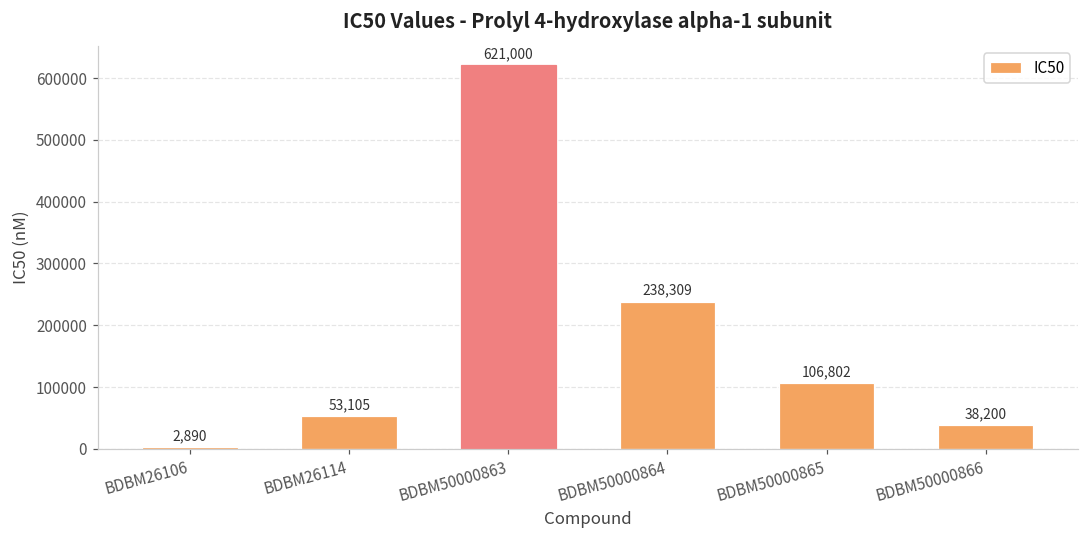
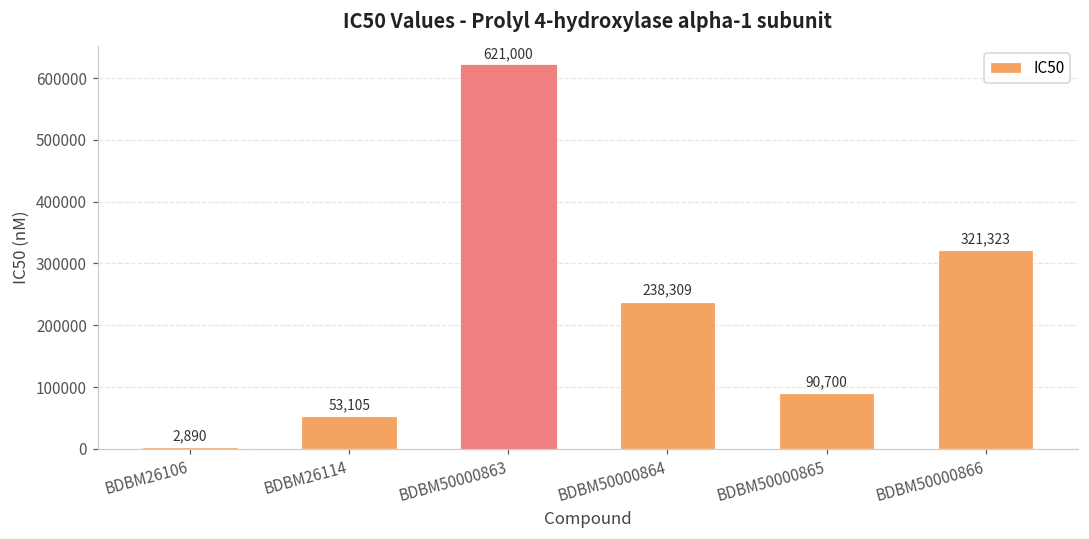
BDBM50000865: 106,802 -> 90,700
BDBM50000866: 38,200 -> 321,323
